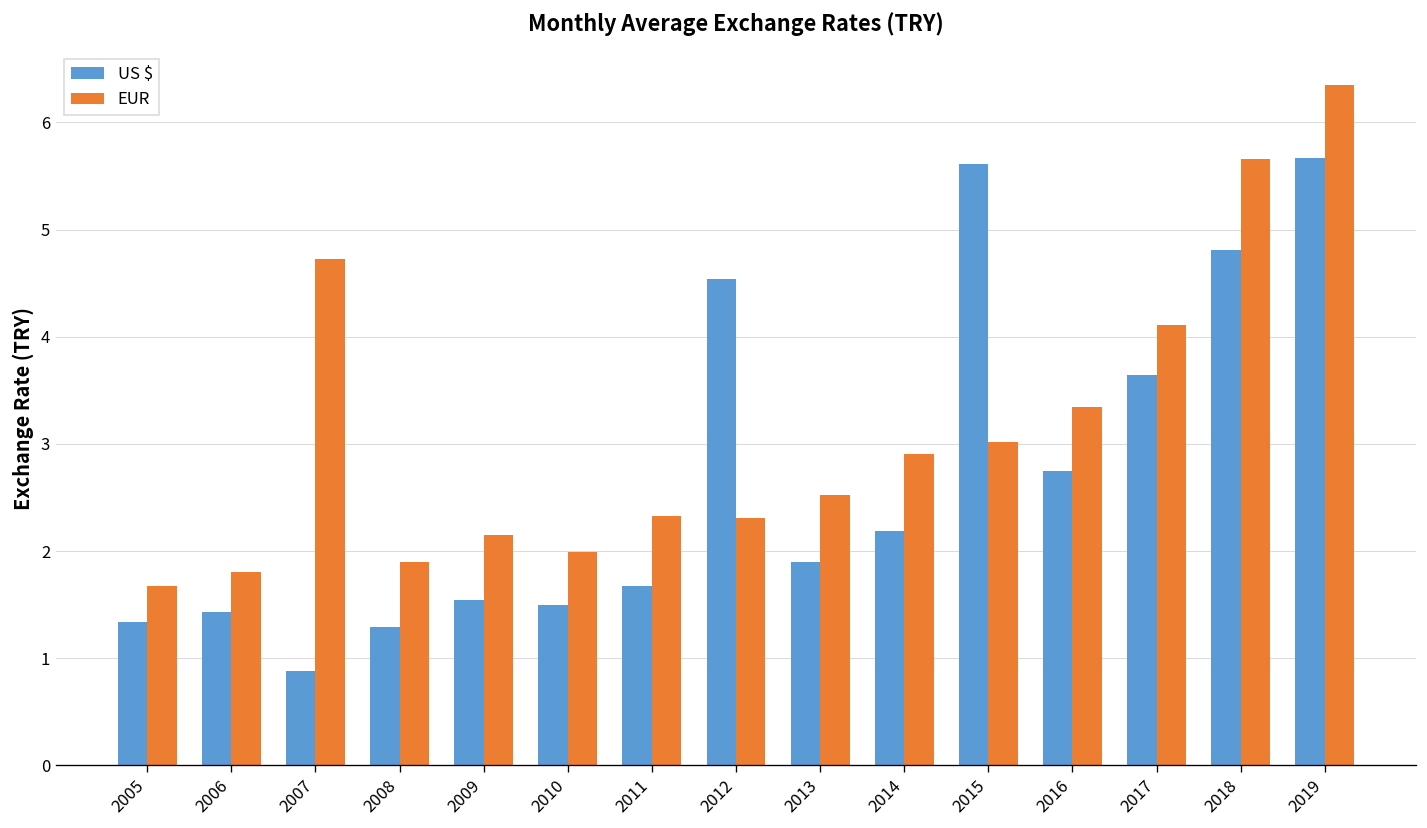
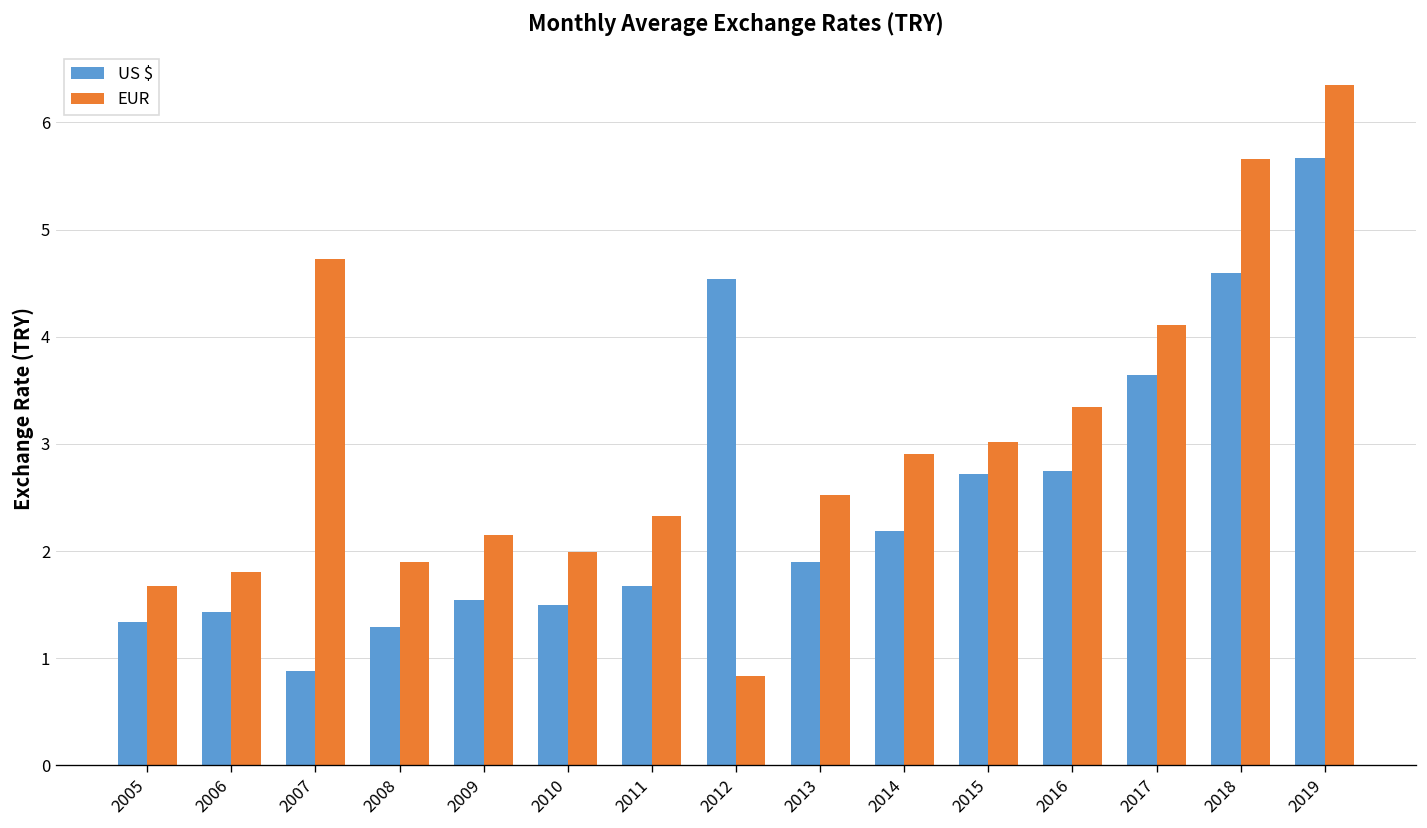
EUR, 2012: 2.3 -> 0.8
US $, 2015: 5.6 -> 2.7
US $, 2018: 4.8 -> 4.6
